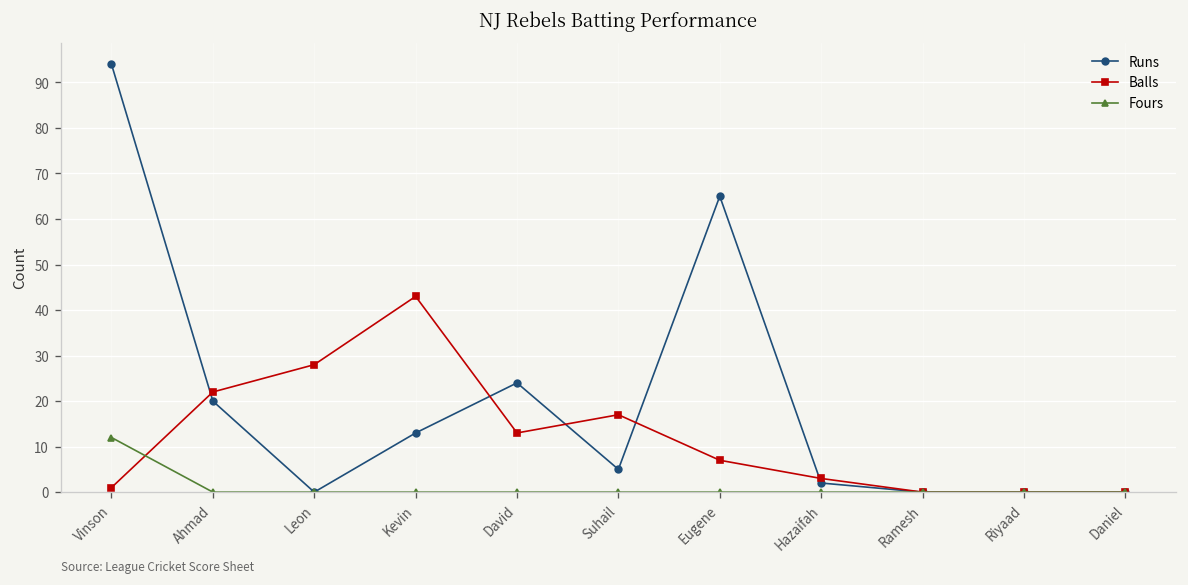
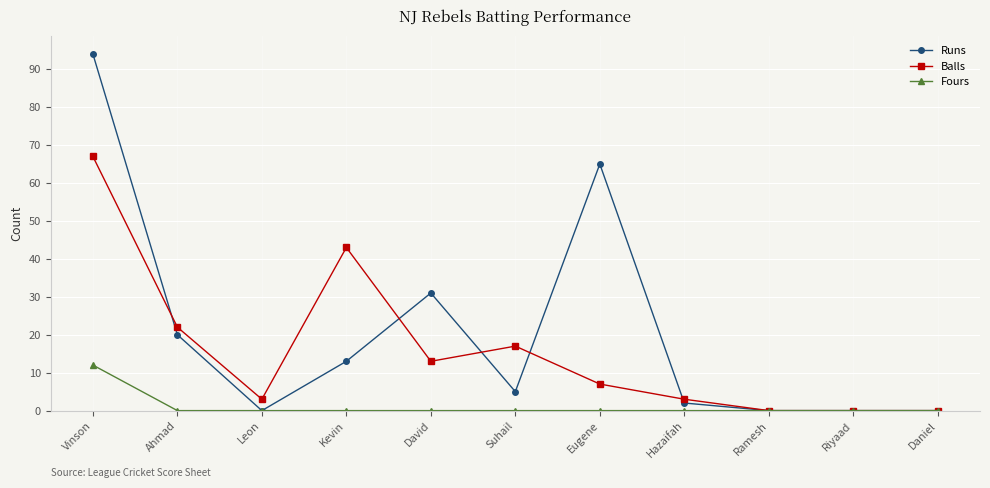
Balls, Vinson: 1 -> 67
Balls, Leon: 28 -> 3
Runs, David: 24 -> 31
